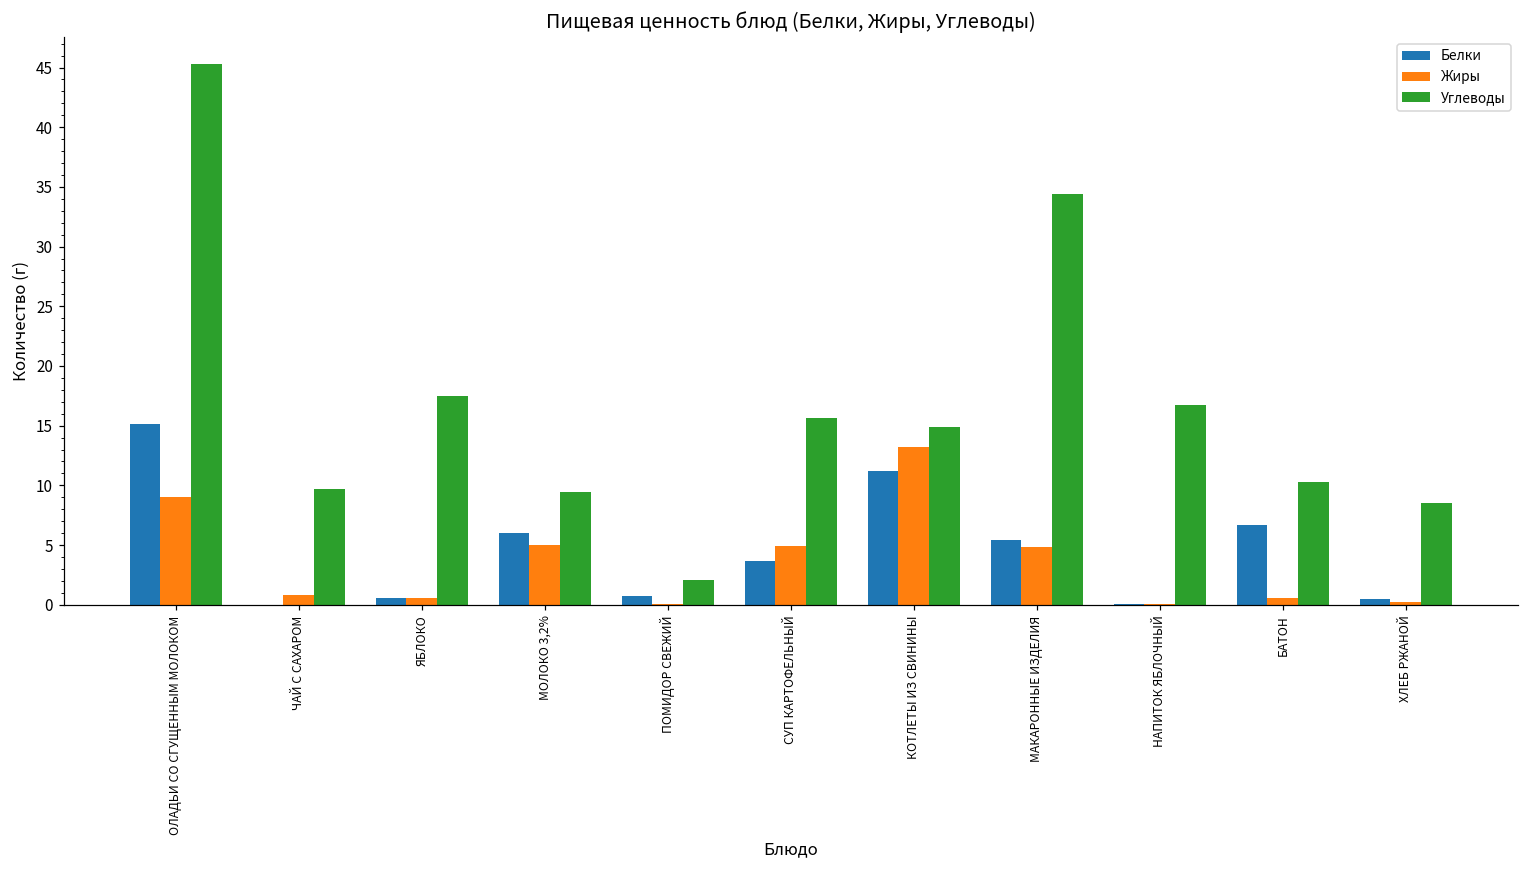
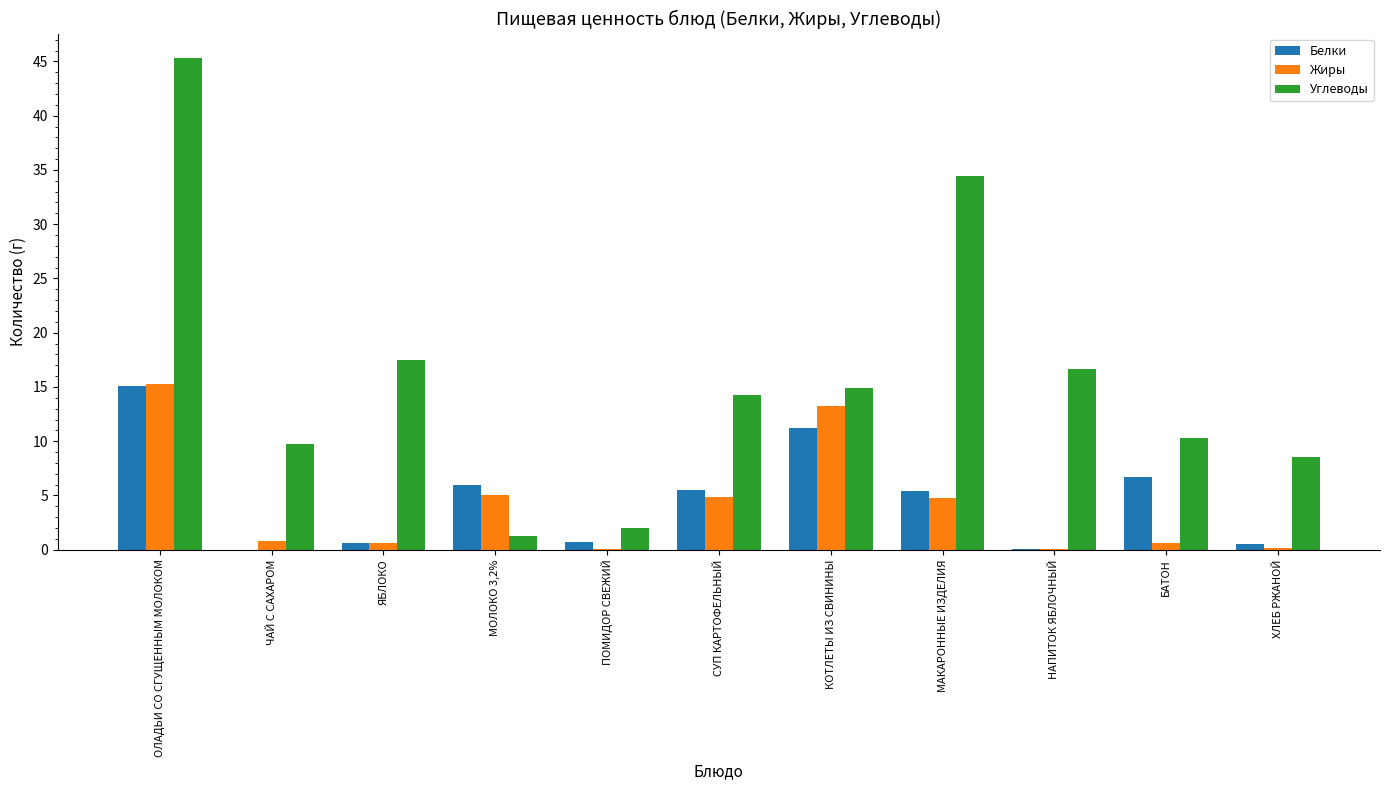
Жиры, ОЛАДЬИ СО СГУЩЕННЫМ МОЛОКОМ: 9.0 -> 15.3
Углеводы, МОЛОКО 3,2%: 9.4 -> 1.3
Белки, СУП КАРТОФЕЛЬНЫЙ: 3.7 -> 5.5
Углеводы, СУП КАРТОФЕЛЬНЫЙ: 15.6 -> 14.3
